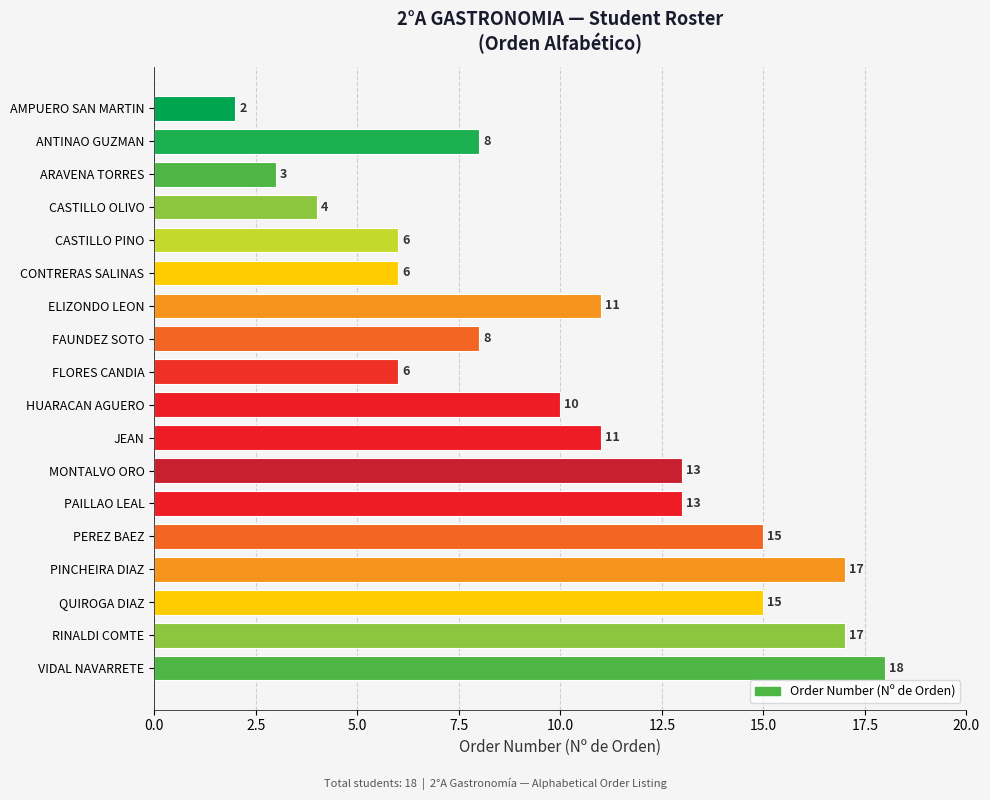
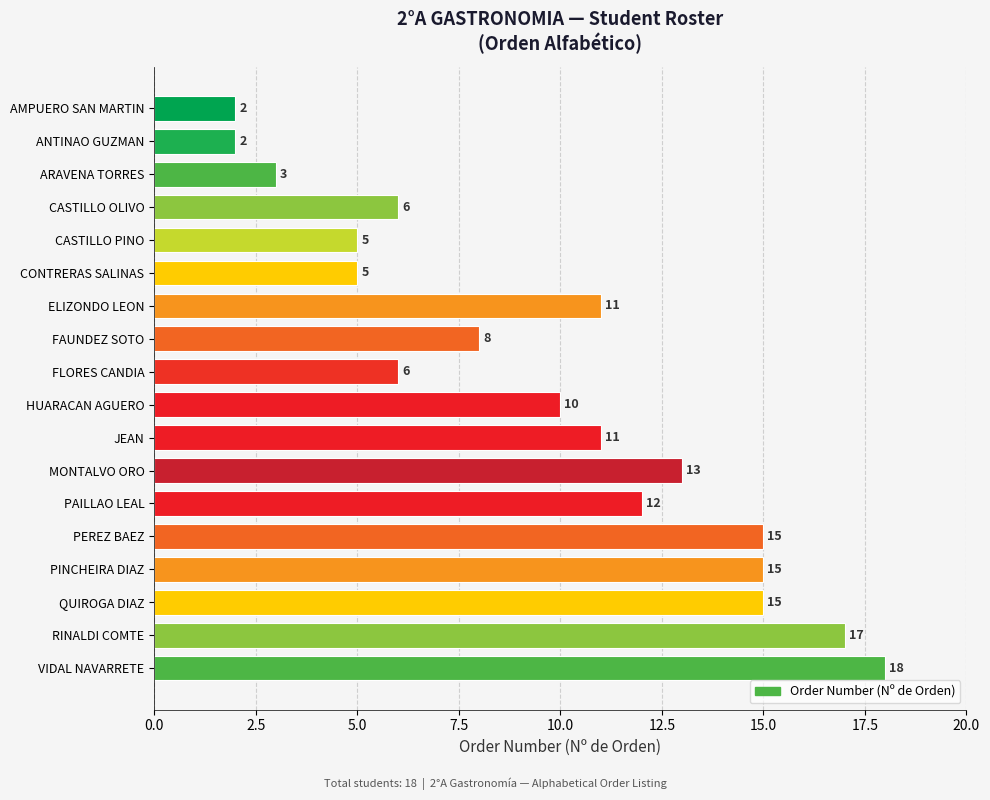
ANTINAO GUZMAN: 8 -> 2
CASTILLO OLIVO: 4 -> 6
CASTILLO PINO: 6 -> 5
CONTRERAS SALINAS: 6 -> 5
PAILLAO LEAL: 13 -> 12
PINCHEIRA DIAZ: 17 -> 15
